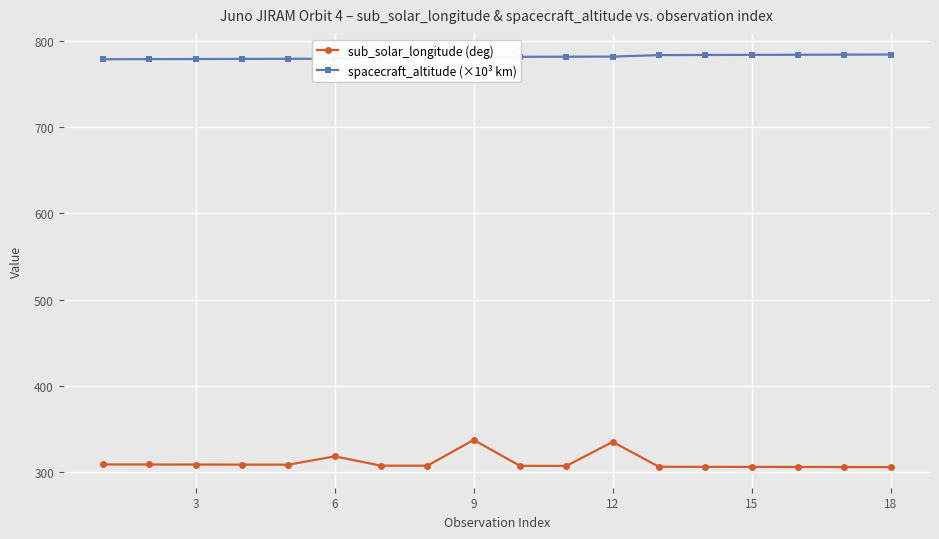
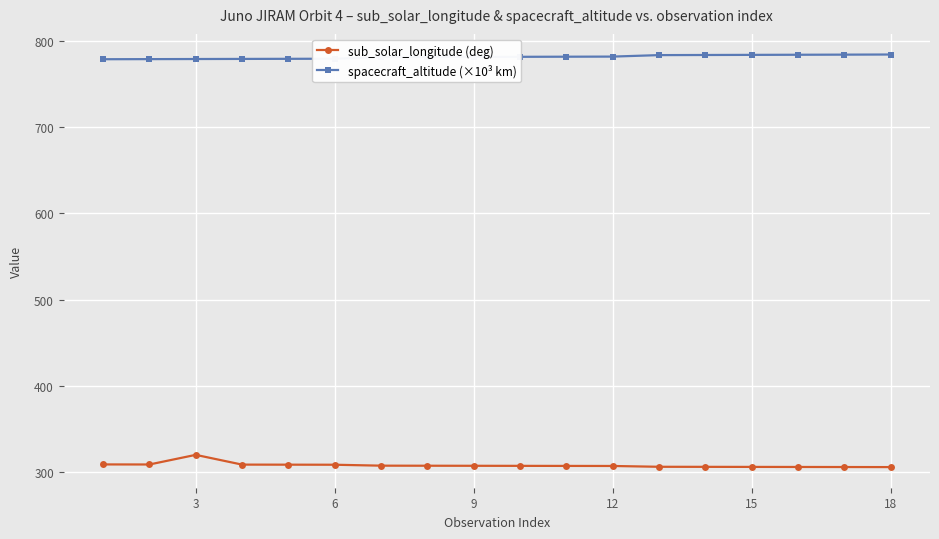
sub_solar_longitude (deg), 3: 310 -> 320
sub_solar_longitude (deg), 6: 320 -> 310
sub_solar_longitude (deg), 9: 340 -> 310
sub_solar_longitude (deg), 12: 340 -> 310
